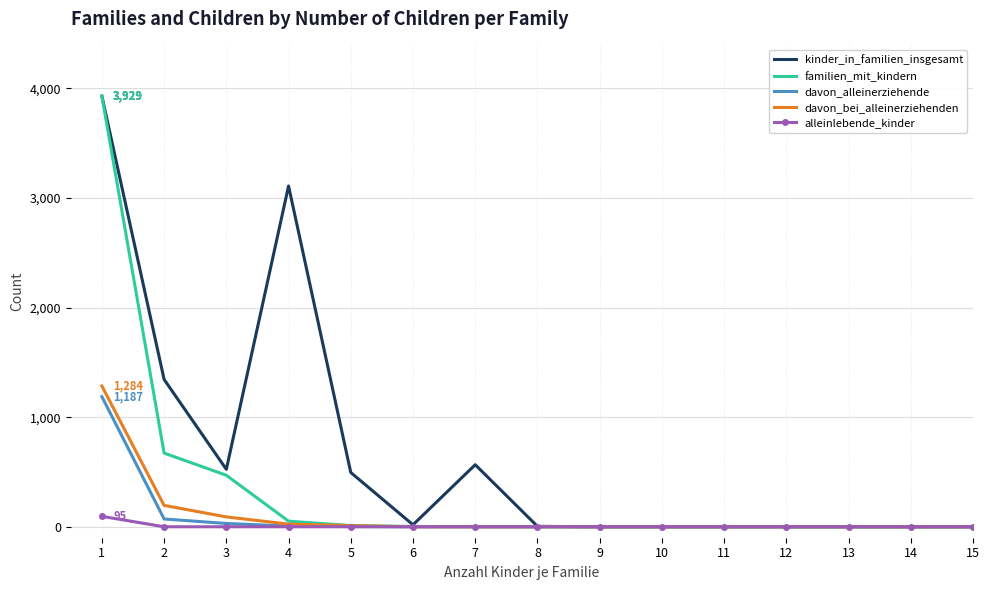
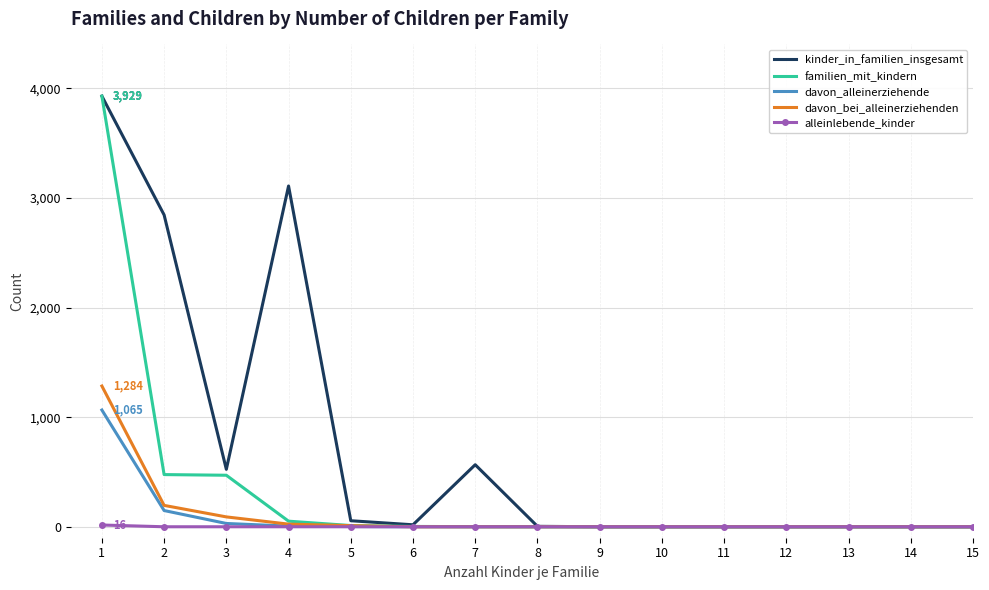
davon_alleinerziehende, 1: 1,187 -> 1,065
alleinlebende_kinder, 1: 95 -> 16
kinder_in_familien_insgesamt, 2: 1,340 -> 2,850
familien_mit_kindern, 2: 670 -> 480
davon_alleinerziehende, 2: 70 -> 150
kinder_in_familien_insgesamt, 5: 500 -> 60
